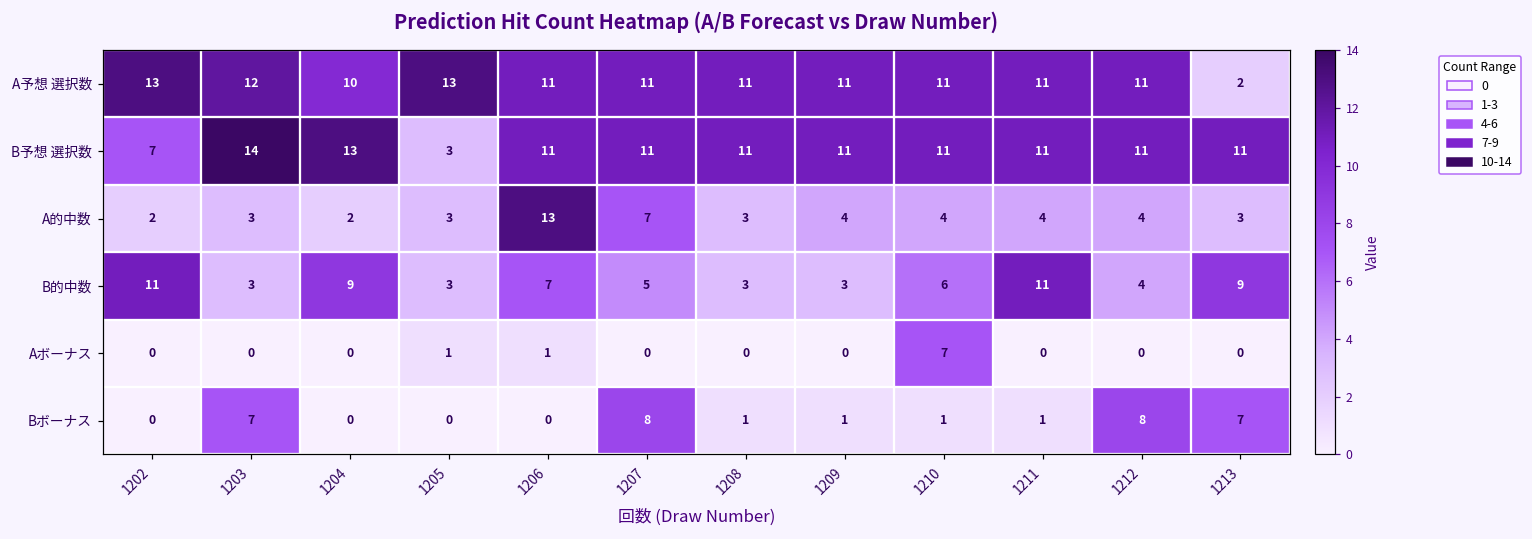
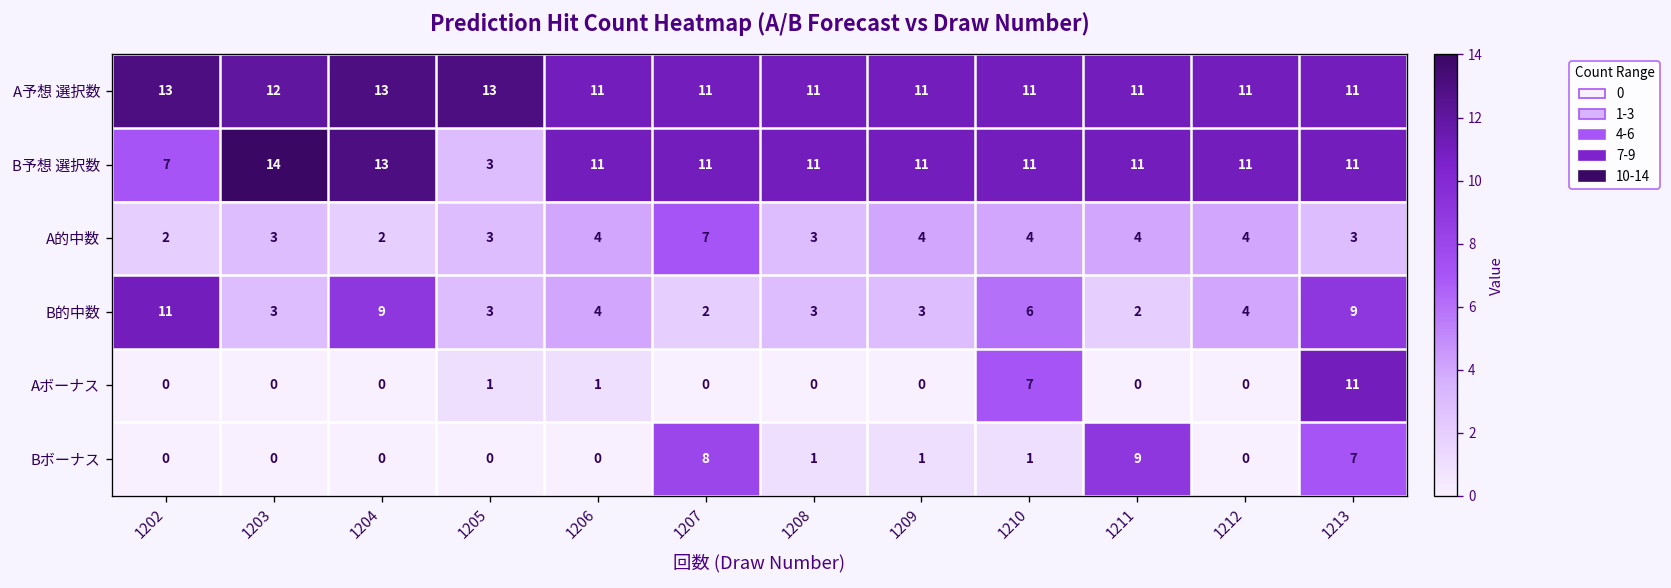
A予想 選択数, 1204: 10 -> 13
A予想 選択数, 1213: 2 -> 11
A的中数, 1206: 13 -> 4
B的中数, 1206: 7 -> 4
B的中数, 1207: 5 -> 2
B的中数, 1211: 11 -> 2
Aボーナス, 1213: 0 -> 11
Bボーナス, 1203: 7 -> 0
Bボーナス, 1211: 1 -> 9
Bボーナス, 1212: 8 -> 0
